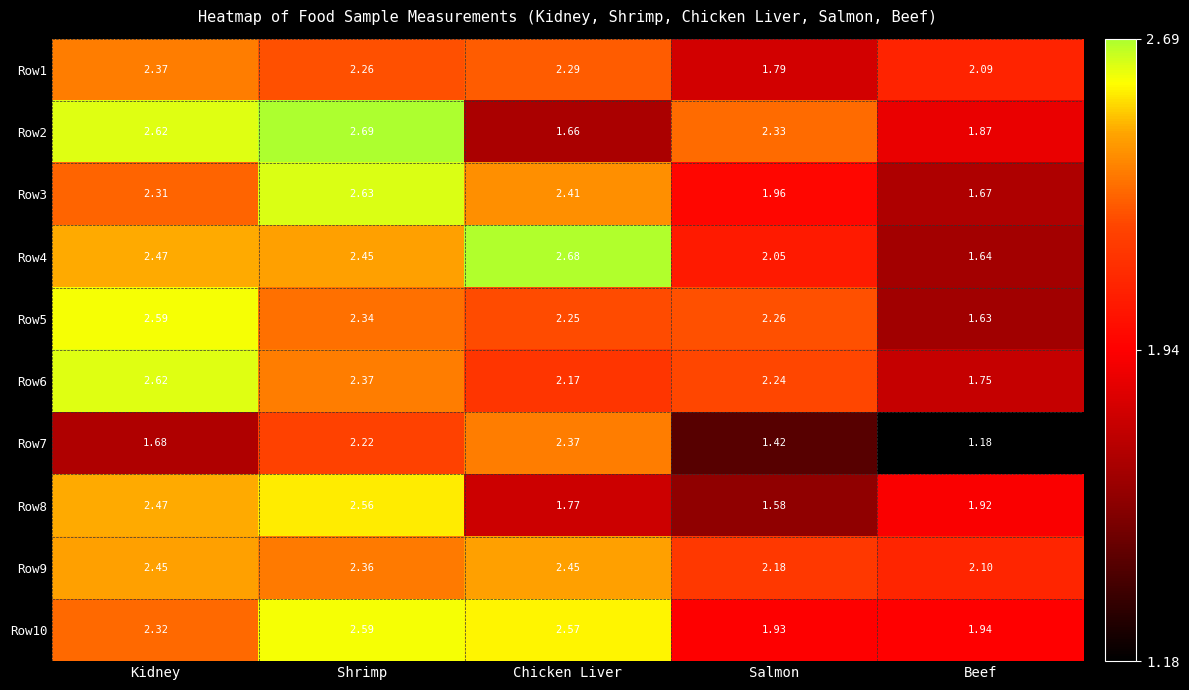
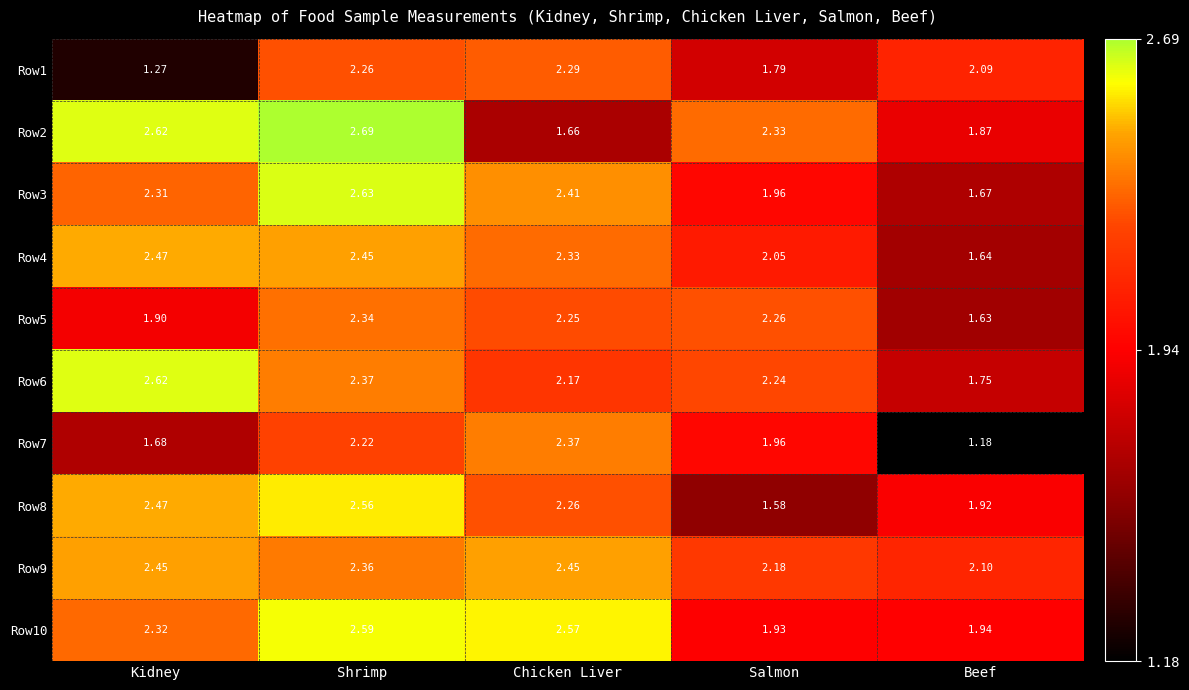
Row1, Kidney: 2.37 -> 1.27
Row4, Chicken Liver: 2.68 -> 2.33
Row5, Kidney: 2.59 -> 1.90
Row7, Salmon: 1.42 -> 1.96
Row8, Chicken Liver: 1.77 -> 2.26
